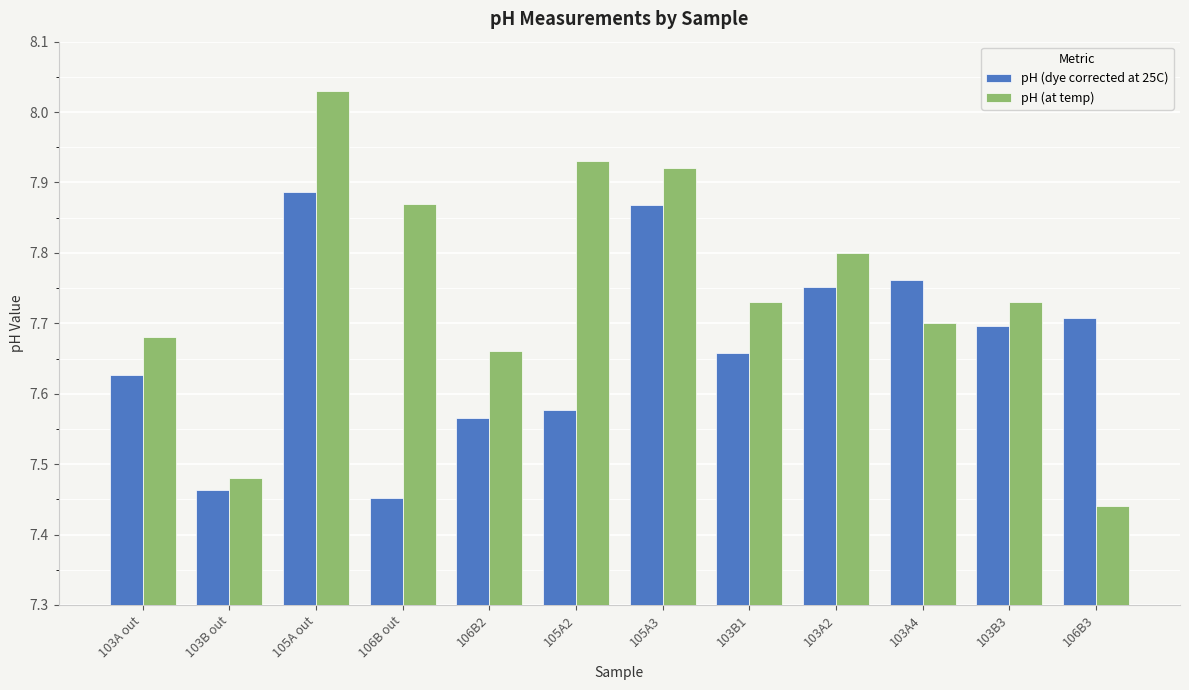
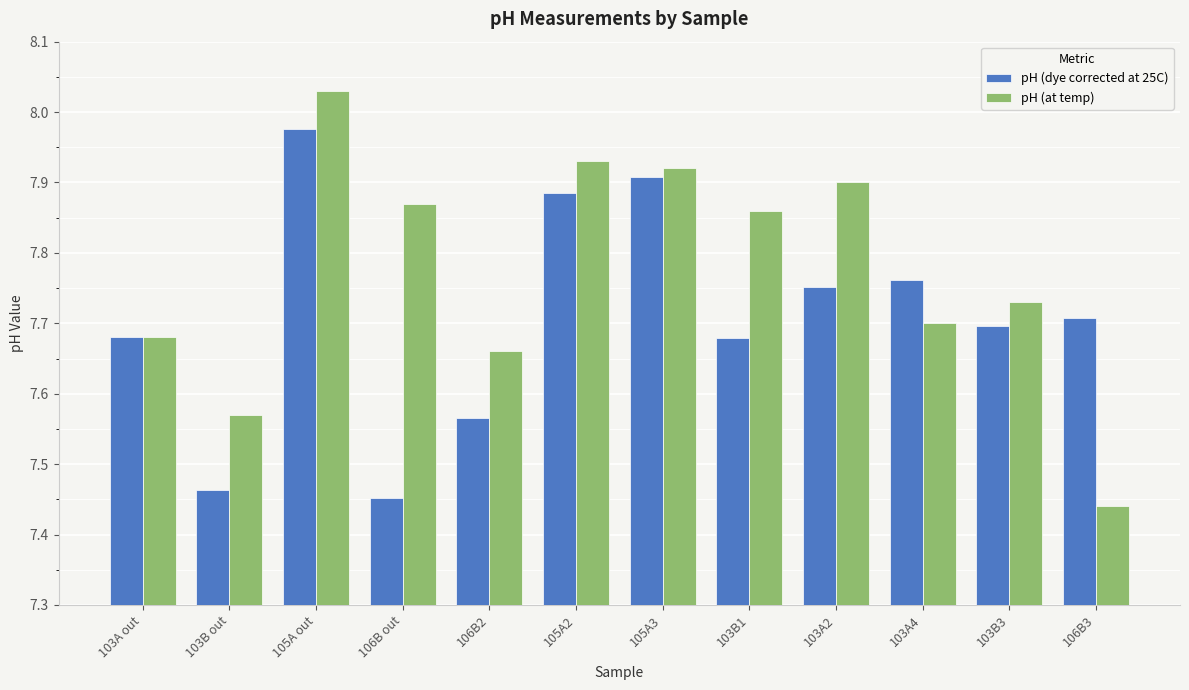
pH (dye corrected at 25C), 103A out: 7.63 -> 7.68
pH (at temp), 103B out: 7.48 -> 7.57
pH (dye corrected at 25C), 105A out: 7.89 -> 7.98
pH (dye corrected at 25C), 105A2: 7.58 -> 7.88
pH (dye corrected at 25C), 105A3: 7.87 -> 7.91
pH (dye corrected at 25C), 103B1: 7.66 -> 7.68
pH (at temp), 103B1: 7.73 -> 7.86
pH (at temp), 103A2: 7.8 -> 7.9
